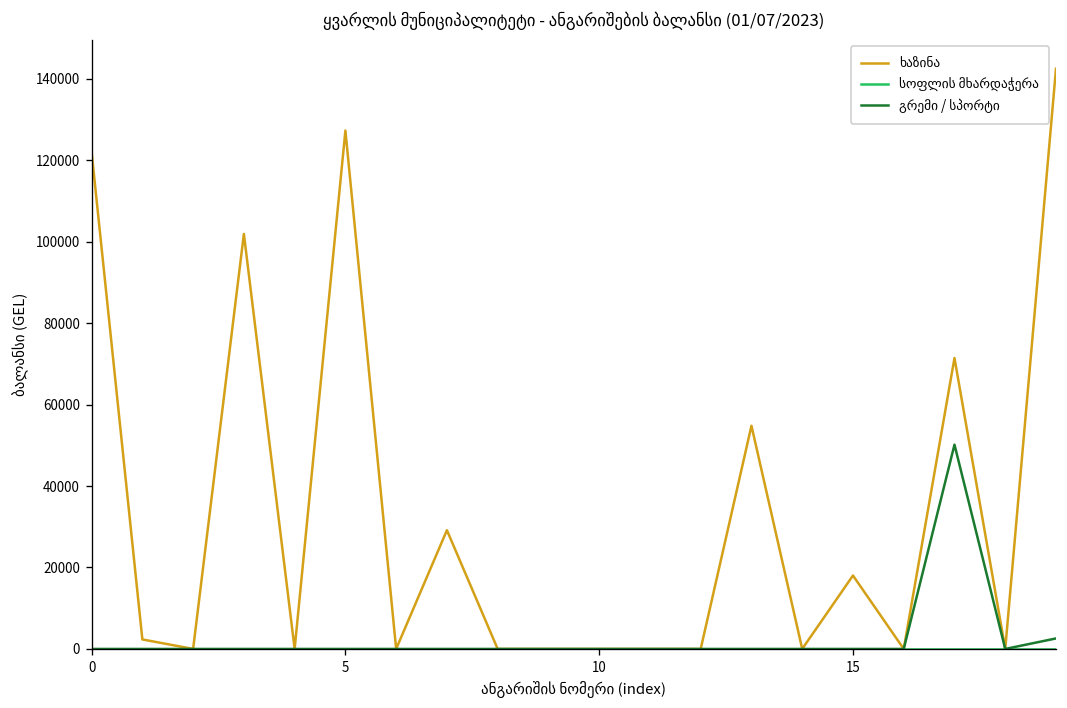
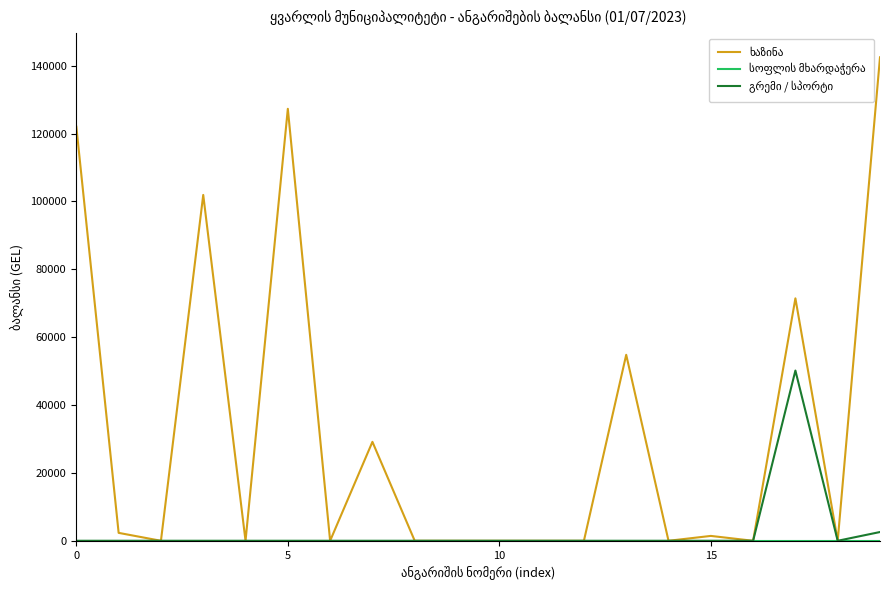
ხაზინა, 15: 18000 -> 1000
